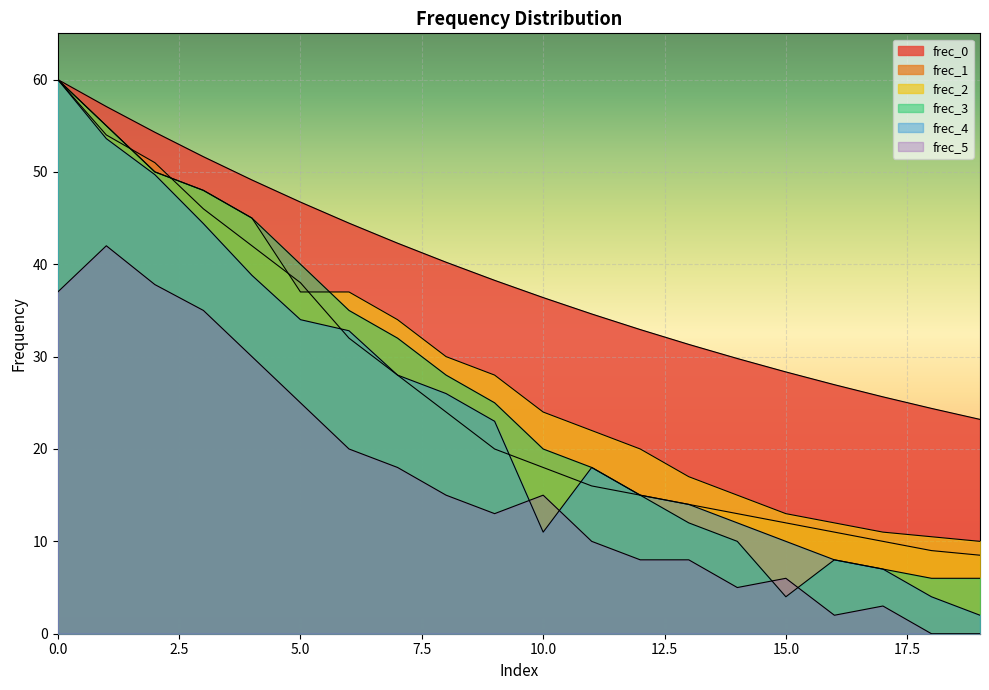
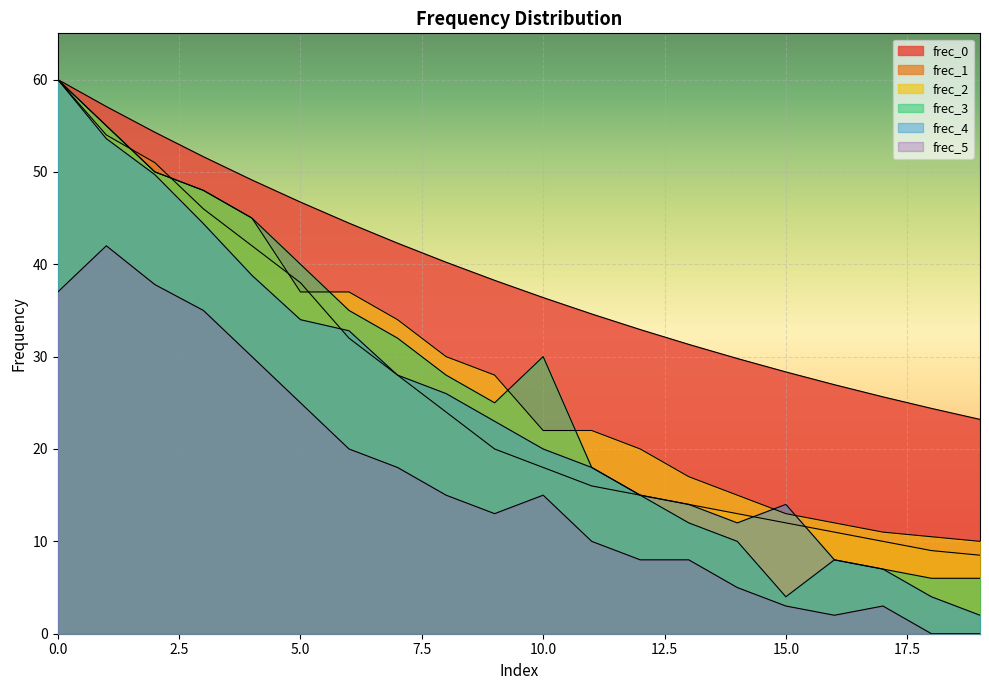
frec_2, 10.0: 24 -> 22
frec_3, 10.0: 20 -> 30
frec_4, 10.0: 11 -> 20
frec_4, 15.0: 10 -> 14
frec_5, 15.0: 6 -> 3
